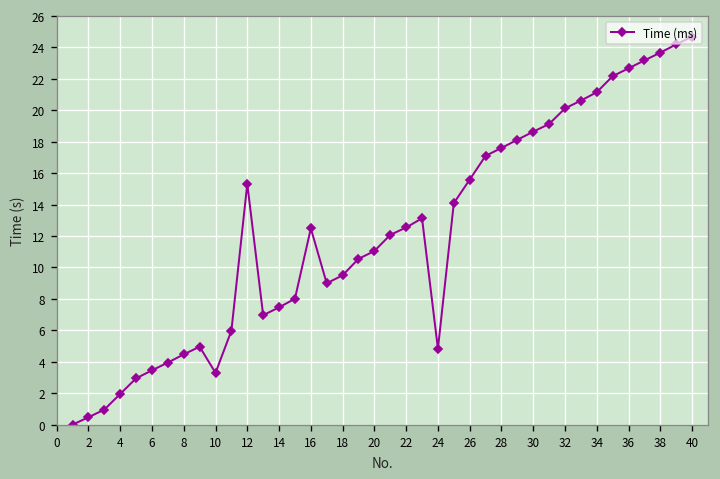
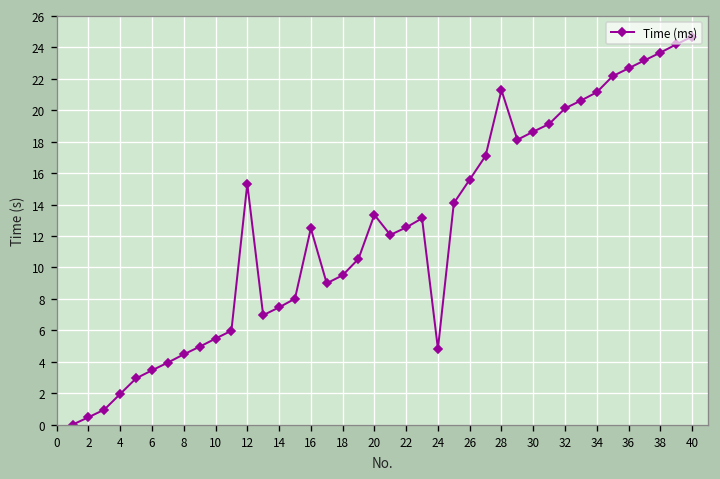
10: 3.3 -> 5.5
20: 11.0 -> 13.3
28: 17.6 -> 21.3
